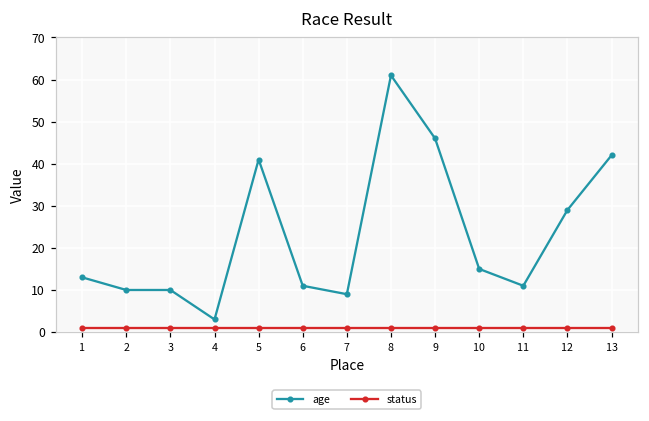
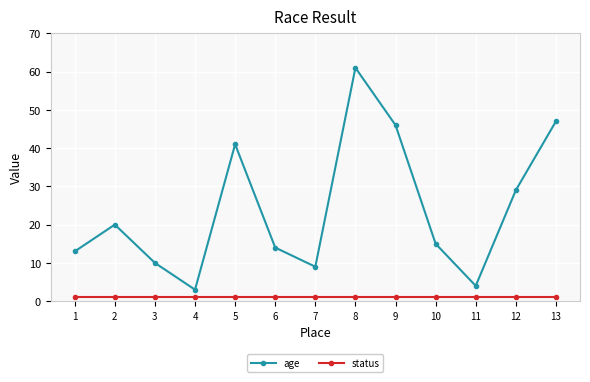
age, 2: 10 -> 20
age, 6: 11 -> 14
age, 11: 11 -> 4
age, 13: 42 -> 47
